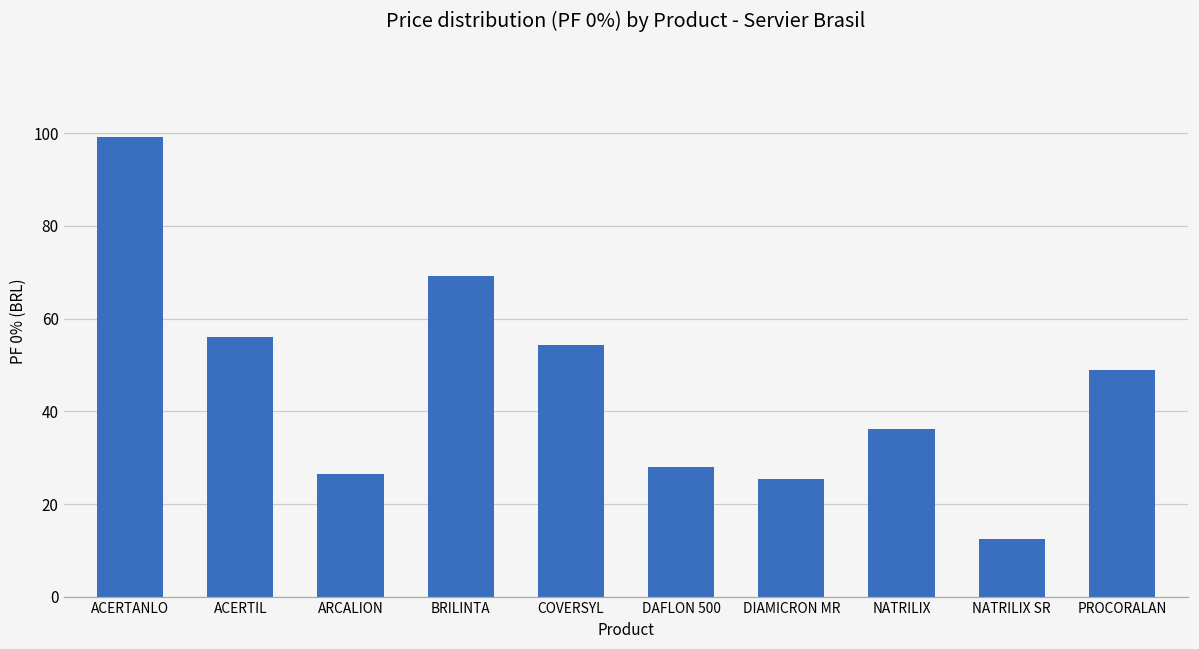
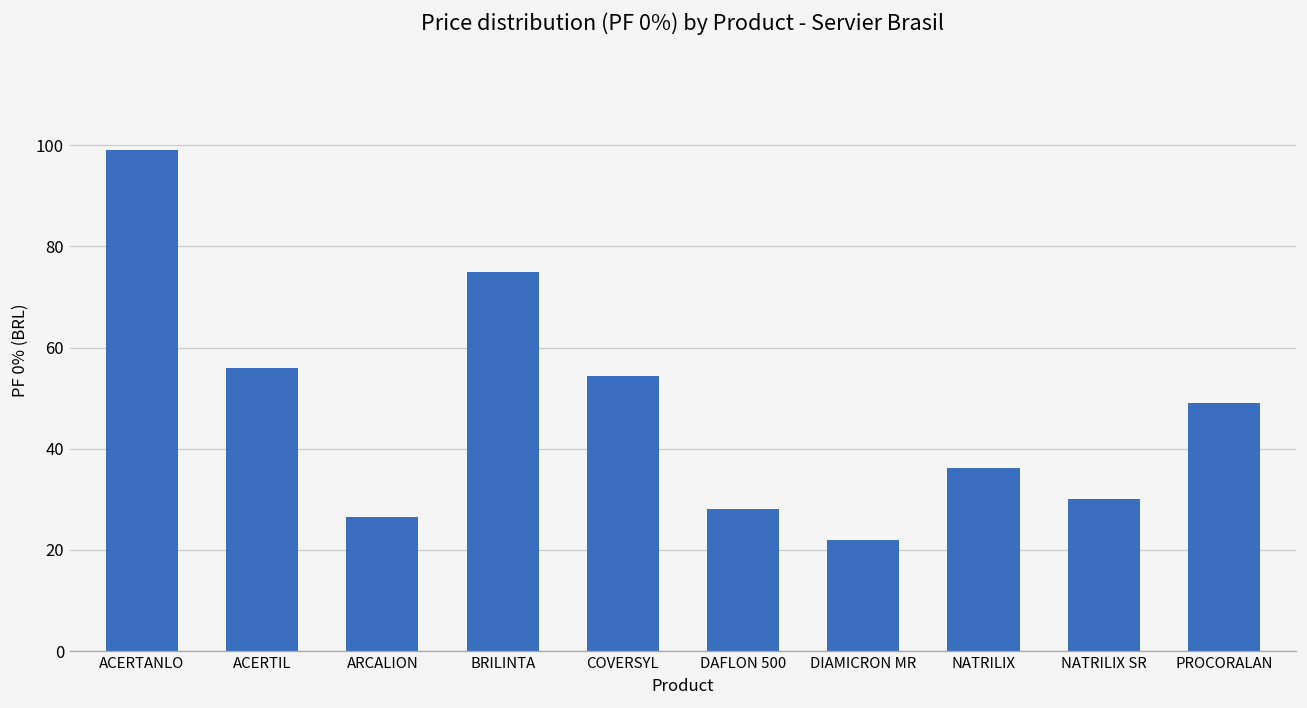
BRILINTA: 69 -> 75
DIAMICRON MR: 25 -> 22
NATRILIX SR: 12 -> 30
